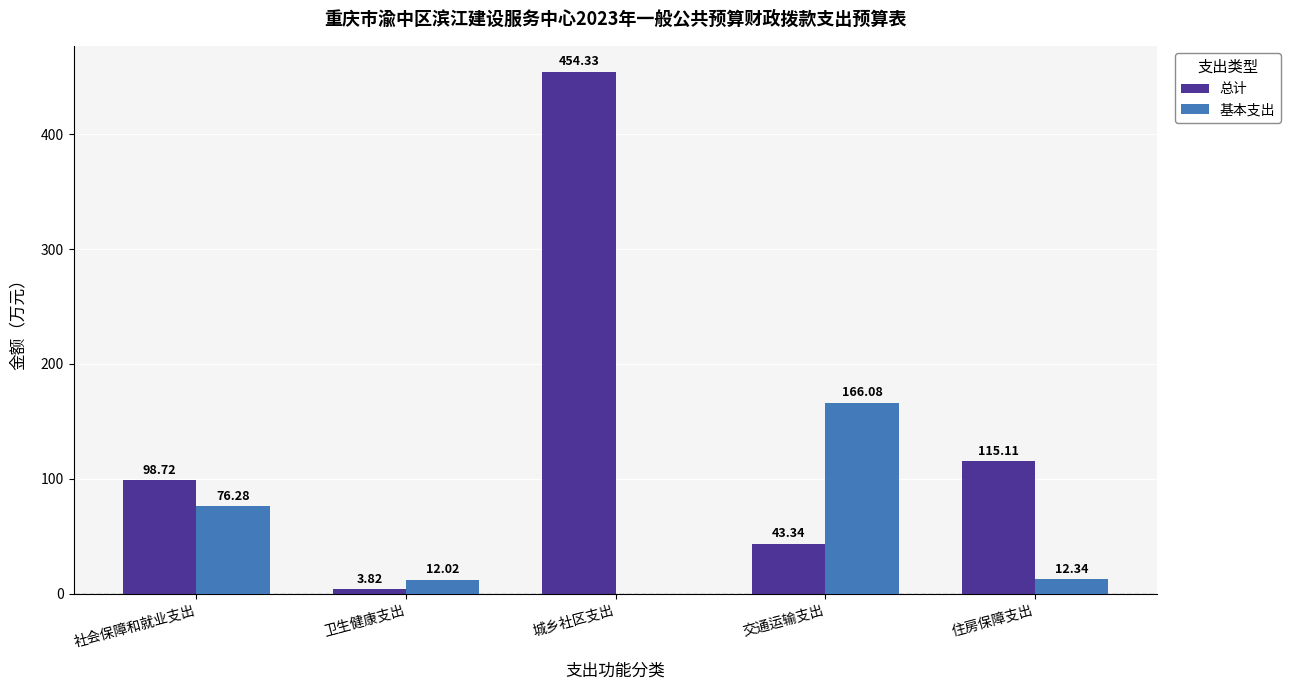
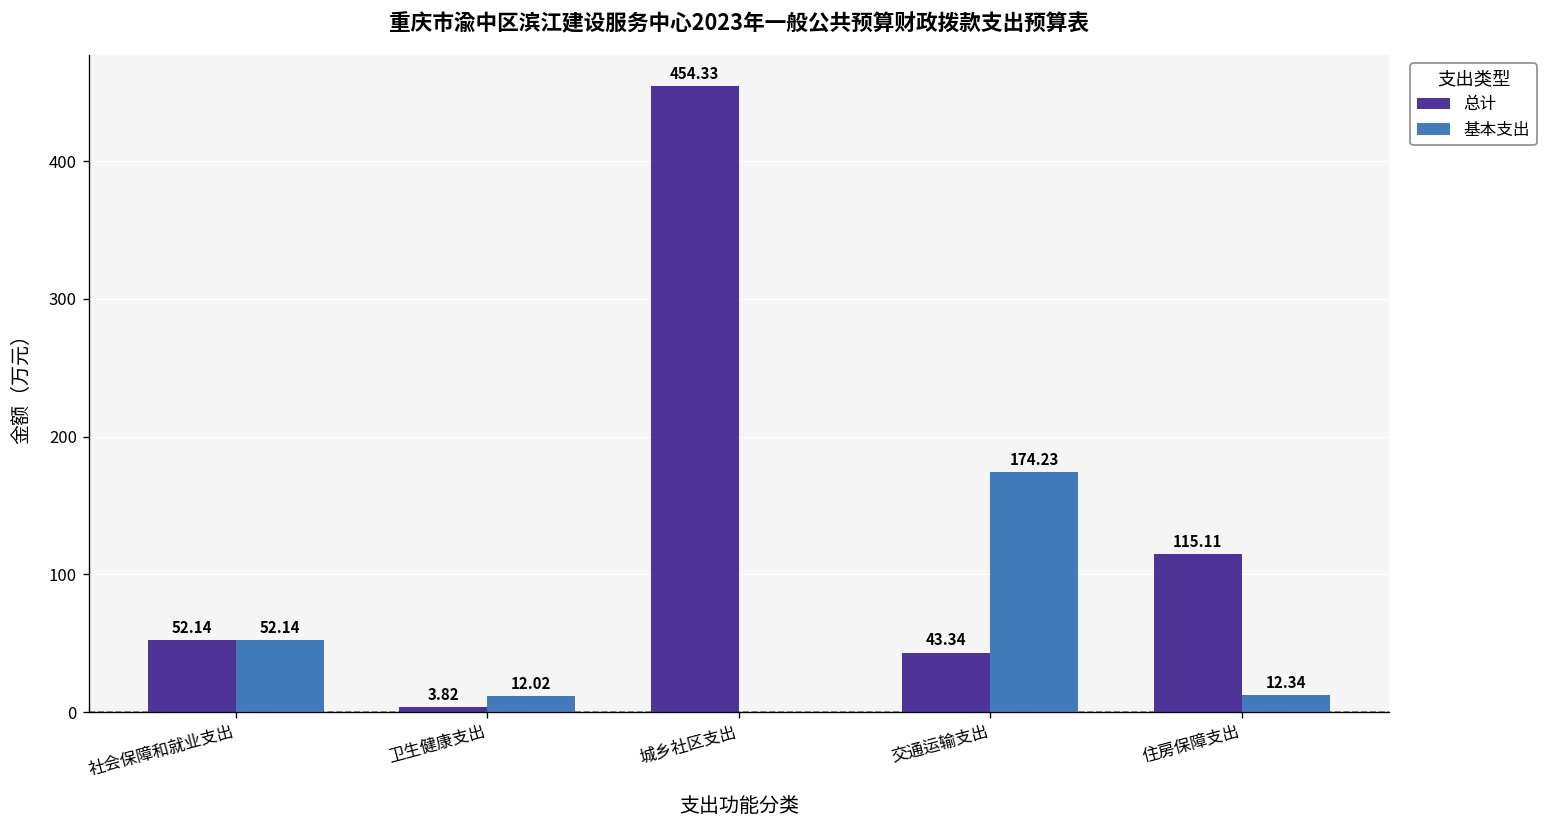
总计, 社会保障和就业支出: 98.72 -> 52.14
基本支出, 社会保障和就业支出: 76.28 -> 52.14
基本支出, 交通运输支出: 166.08 -> 174.23
